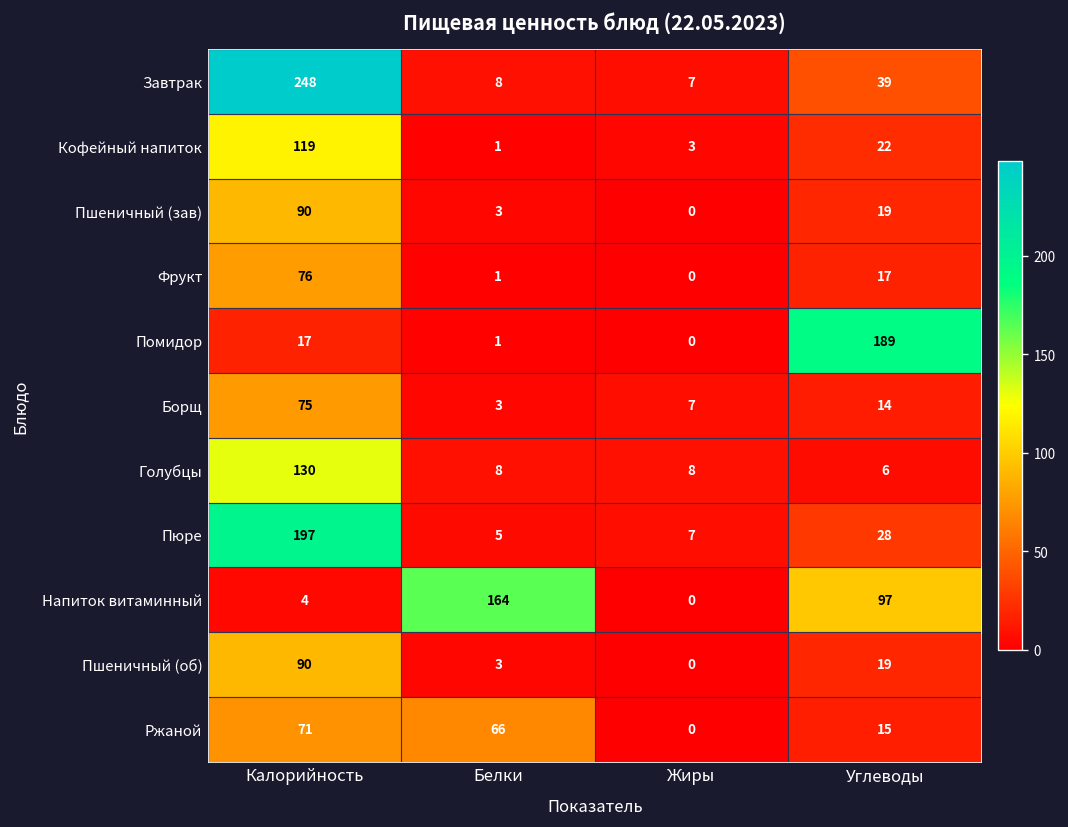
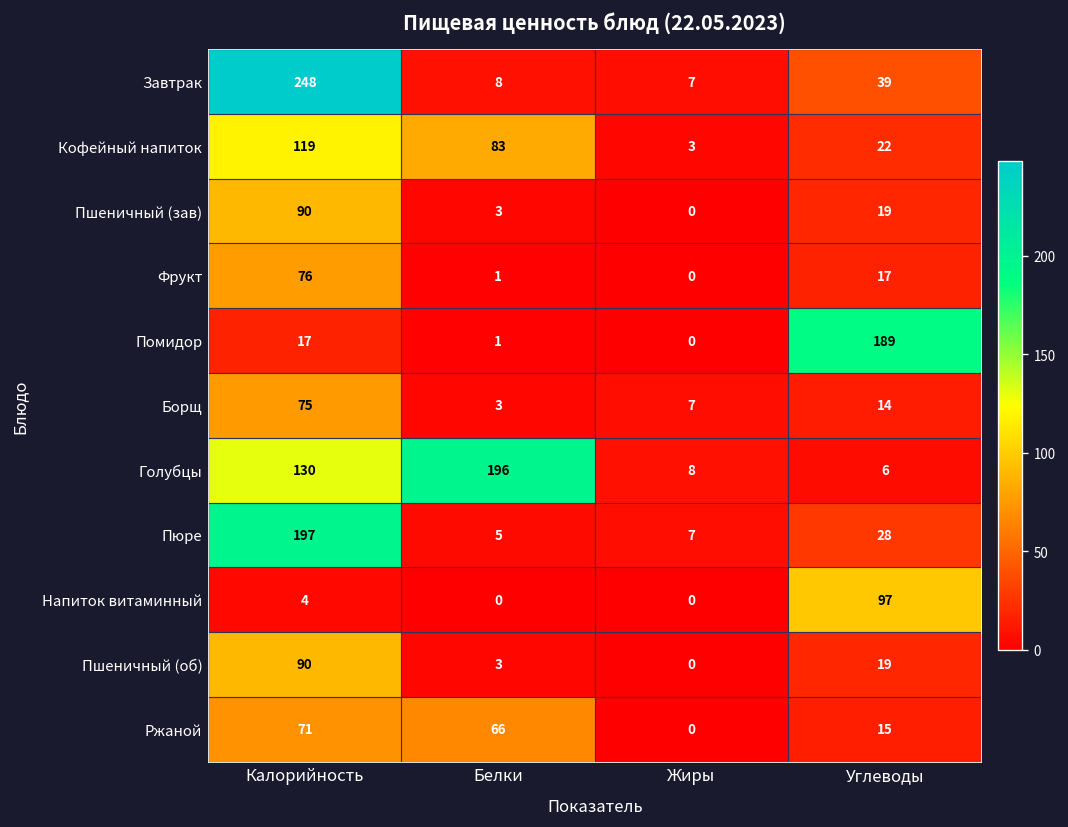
Кофейный напиток, Белки: 1 -> 83
Голубцы, Белки: 8 -> 196
Напиток витаминный, Белки: 164 -> 0
